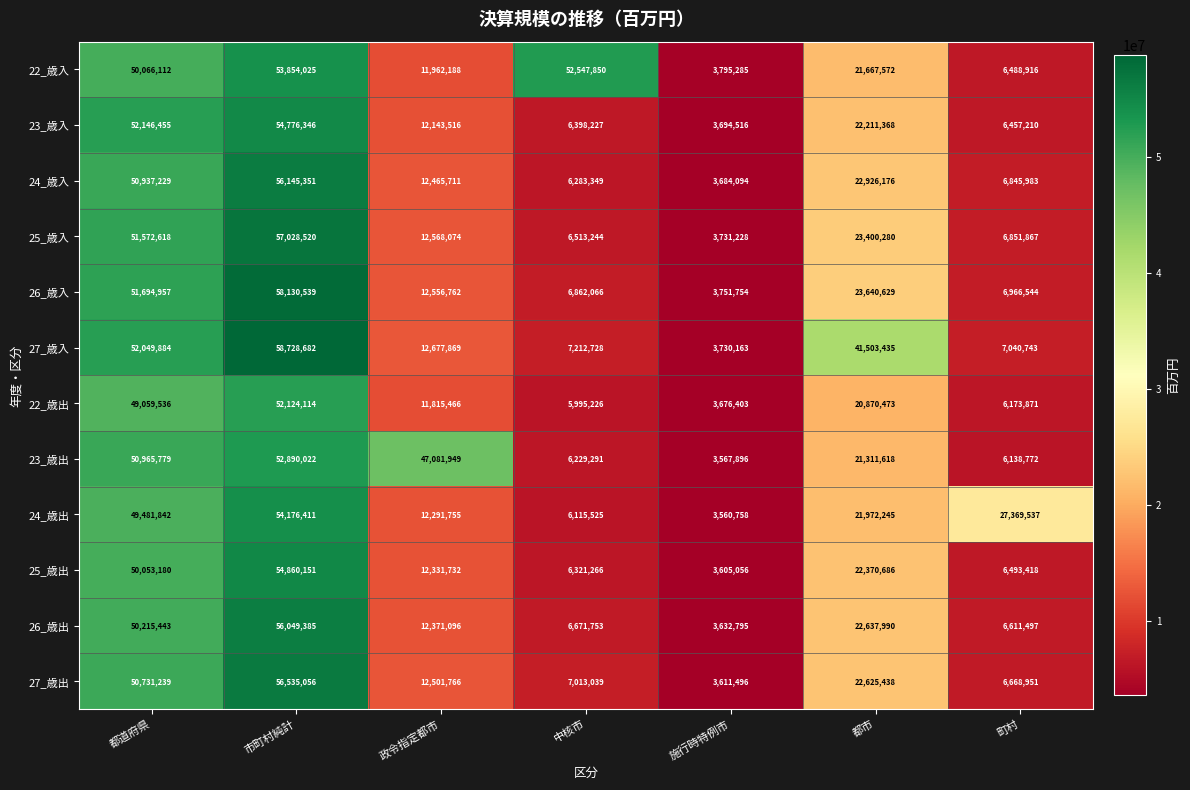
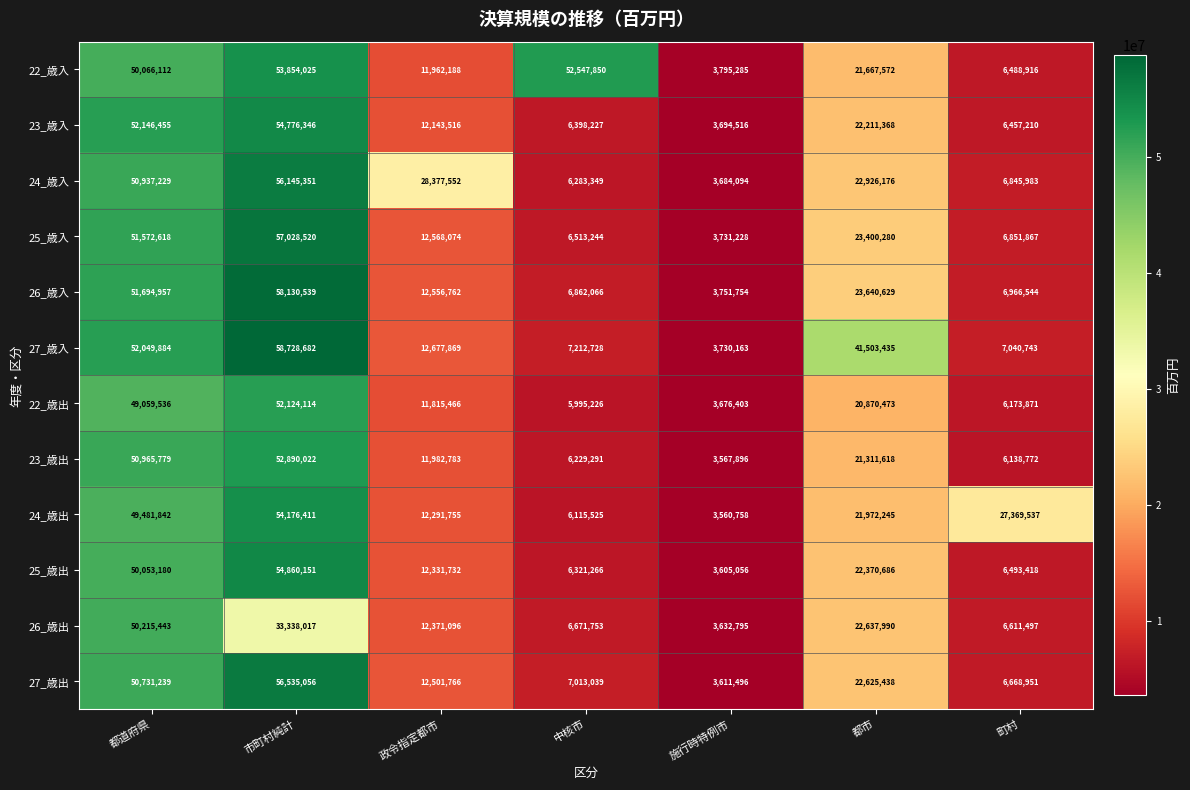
24_歳入, 政令指定都市: 12,465,711 -> 28,377,552
23_歳出, 政令指定都市: 47,081,949 -> 11,982,783
26_歳出, 市町村純計: 56,049,385 -> 33,338,017
